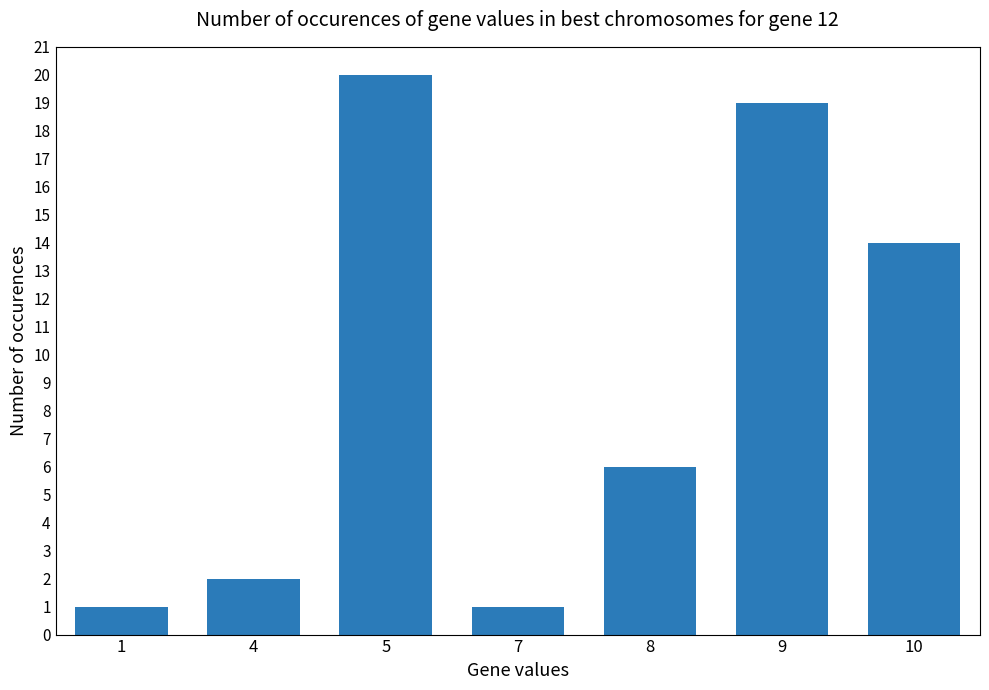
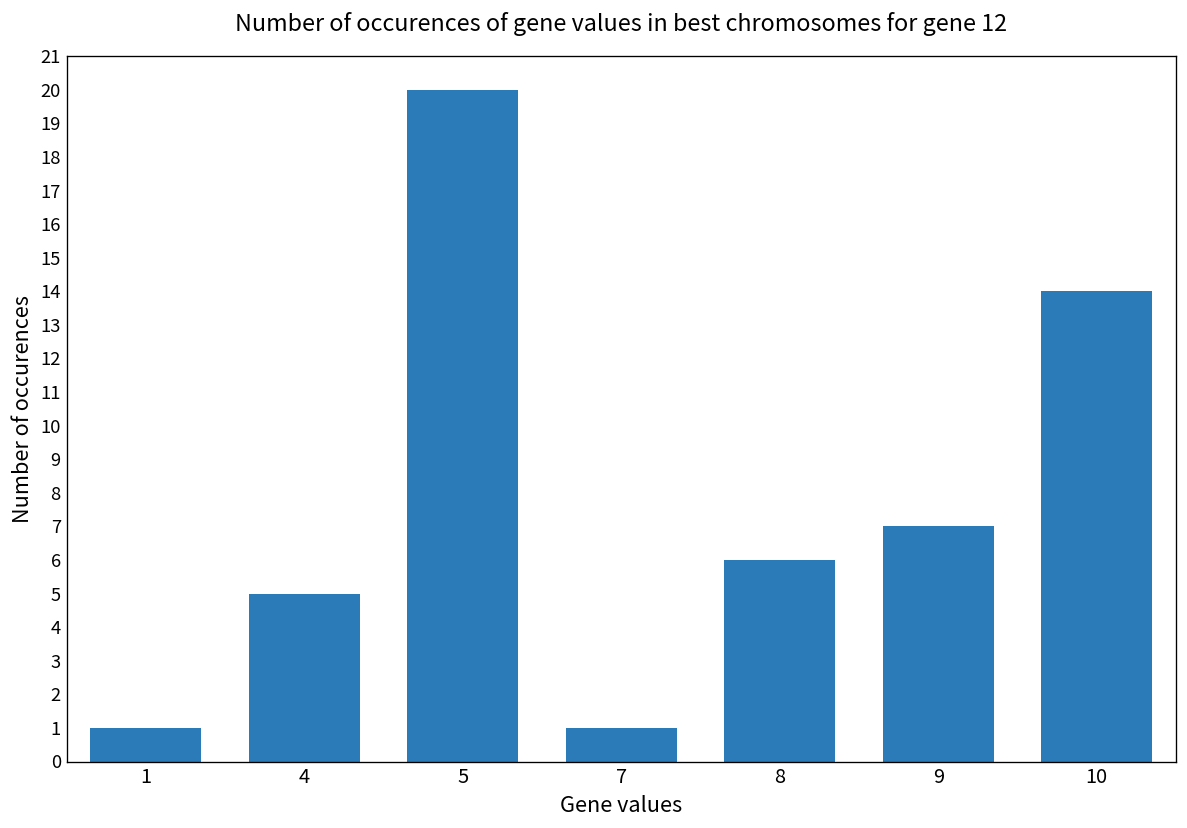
4: 2 -> 5
9: 19 -> 7
